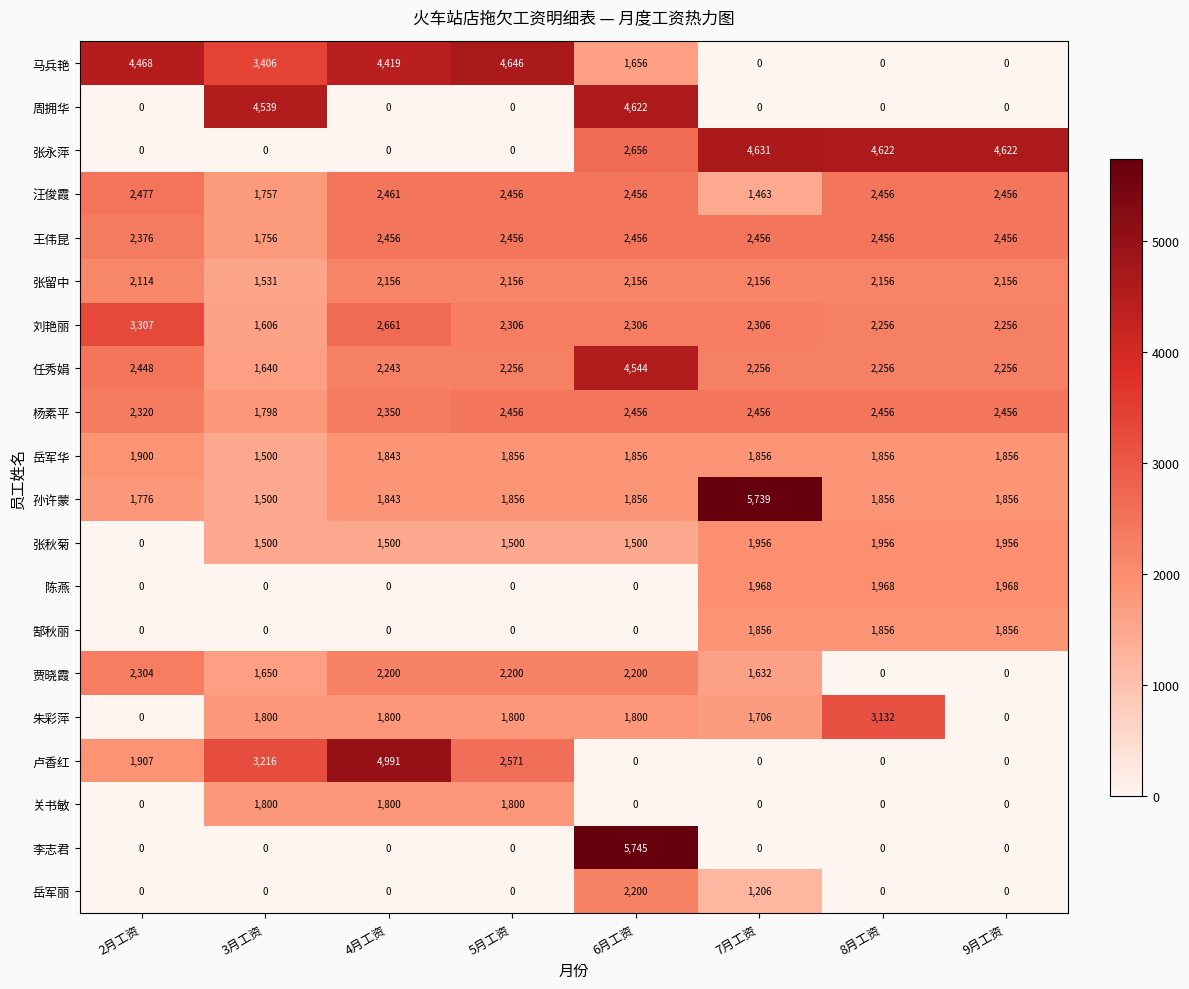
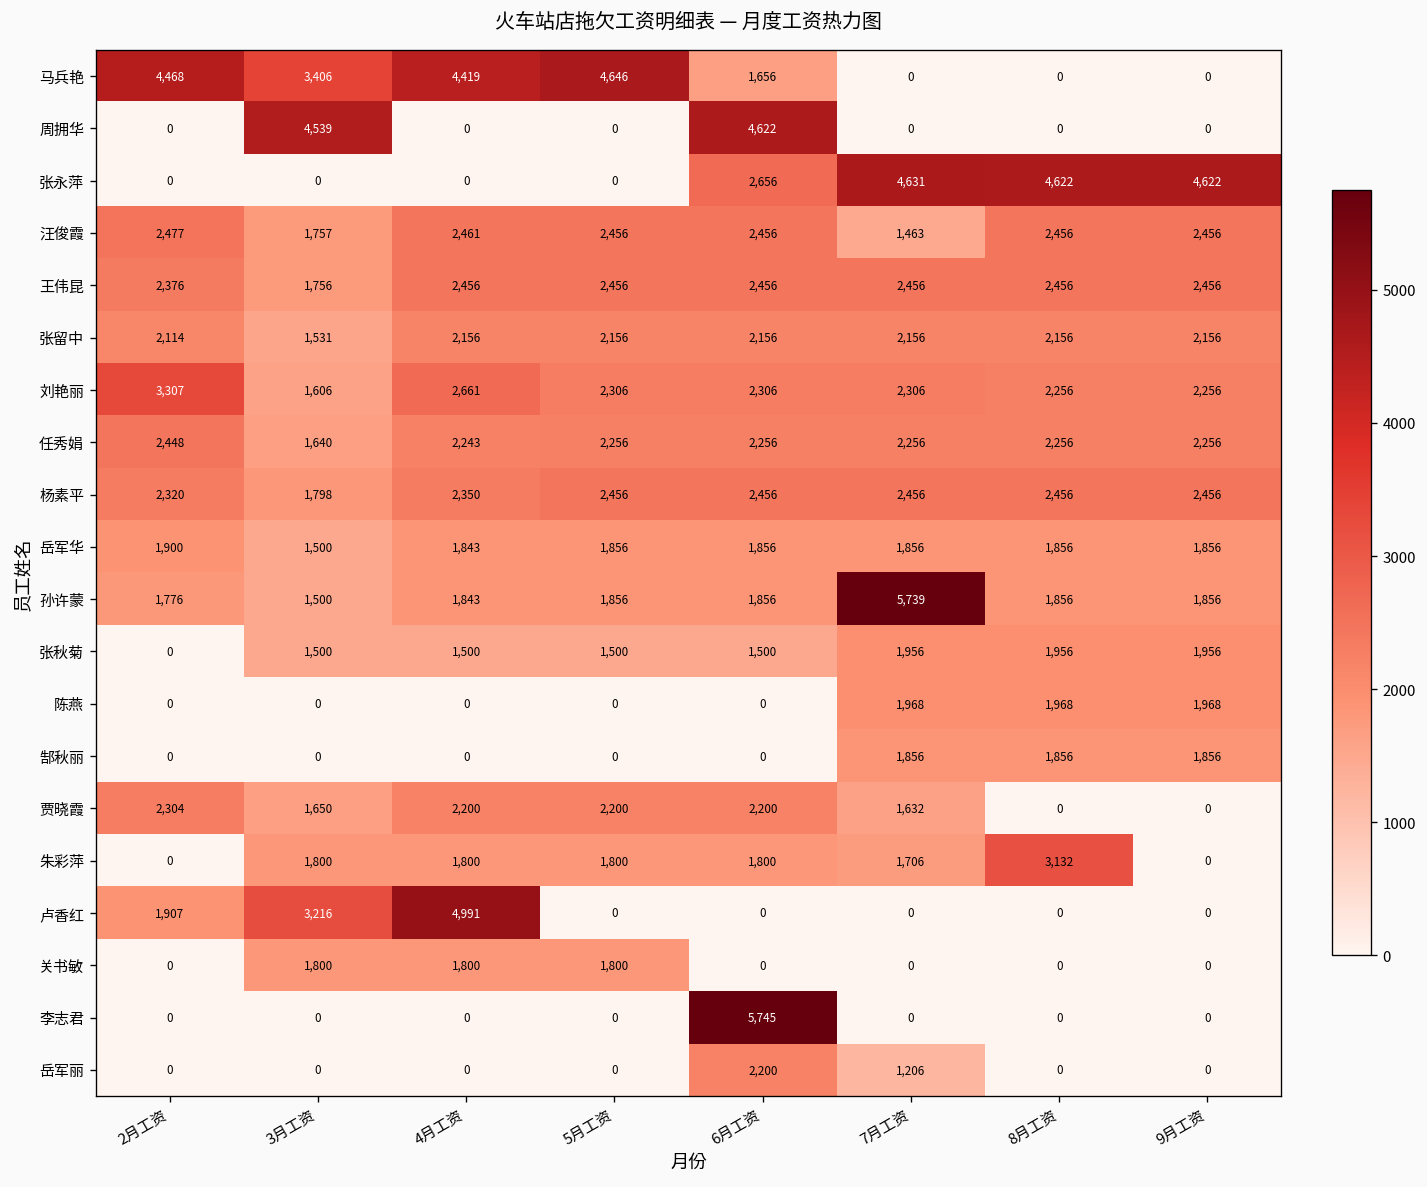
任秀娟, 6月工资: 4,544 -> 2,256
卢香红, 5月工资: 2,571 -> 0
